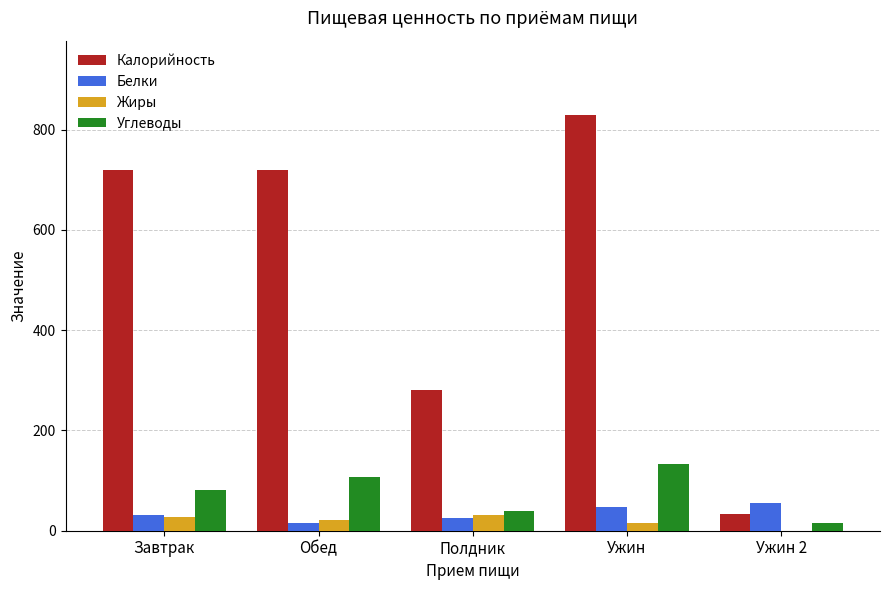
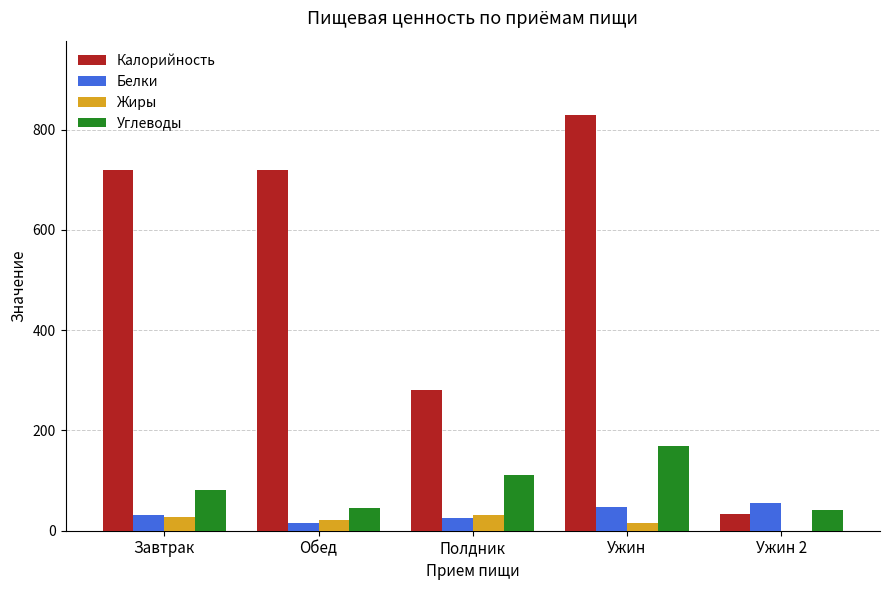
Углеводы, Обед: 110 -> 40
Углеводы, Полдник: 40 -> 110
Углеводы, Ужин: 130 -> 170
Углеводы, Ужин 2: 20 -> 40
